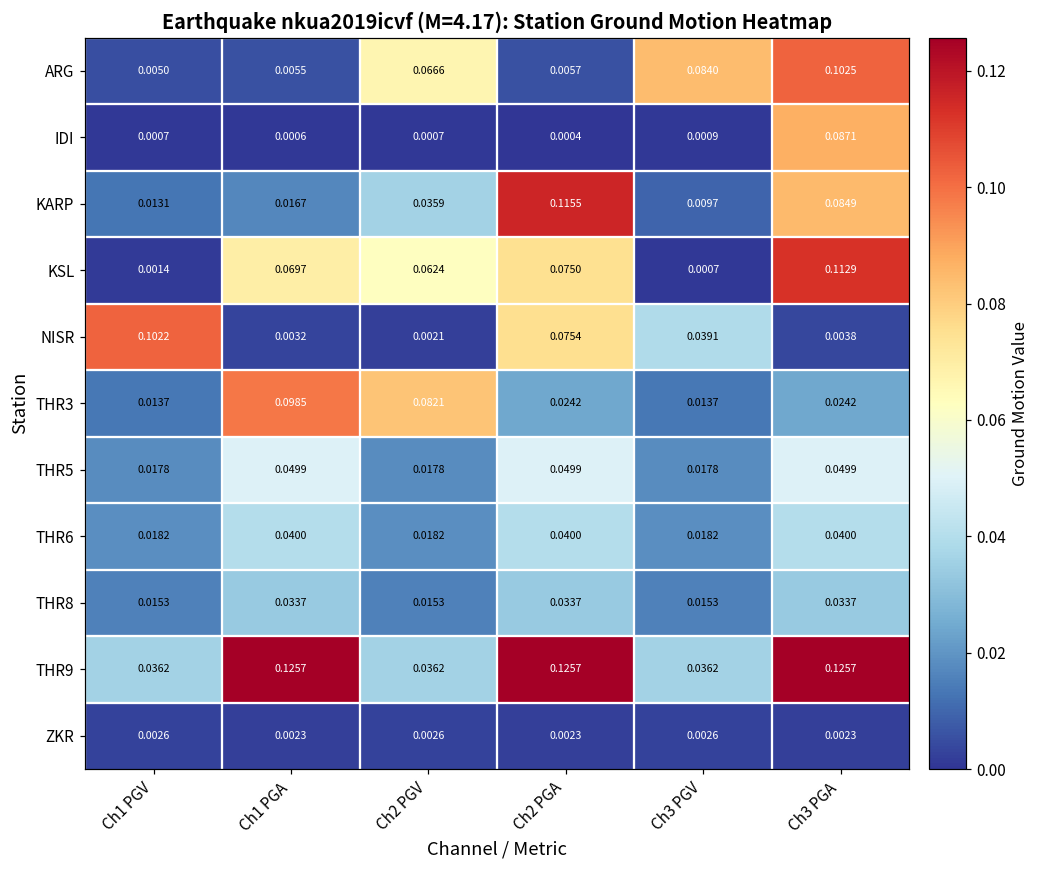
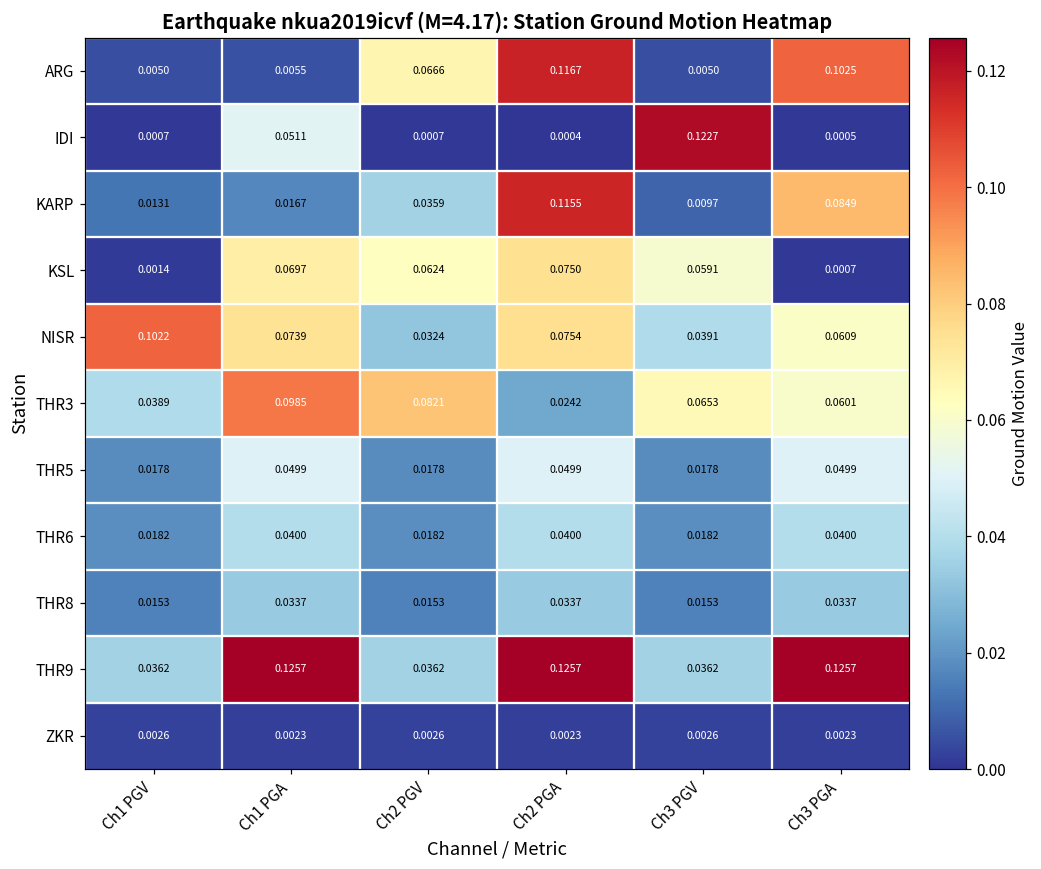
ARG, Ch2 PGA: 0.0057 -> 0.1167
ARG, Ch3 PGV: 0.0840 -> 0.0050
IDI, Ch1 PGA: 0.0006 -> 0.0511
IDI, Ch3 PGV: 0.0009 -> 0.1227
IDI, Ch3 PGA: 0.0871 -> 0.0005
KSL, Ch3 PGV: 0.0007 -> 0.0591
KSL, Ch3 PGA: 0.1129 -> 0.0007
NISR, Ch1 PGA: 0.0032 -> 0.0739
NISR, Ch2 PGV: 0.0021 -> 0.0324
NISR, Ch3 PGA: 0.0038 -> 0.0609
THR3, Ch1 PGV: 0.0137 -> 0.0389
THR3, Ch3 PGV: 0.0137 -> 0.0653
THR3, Ch3 PGA: 0.0242 -> 0.0601
